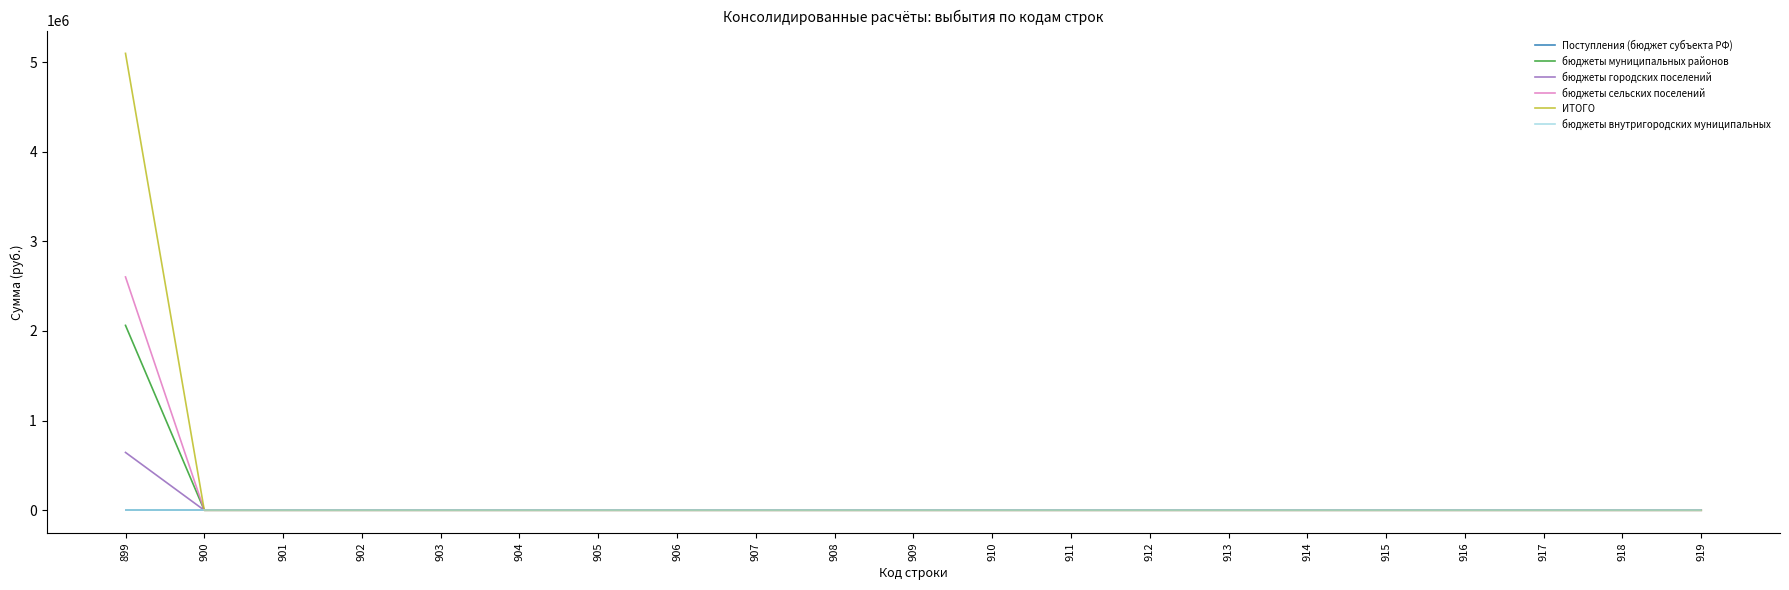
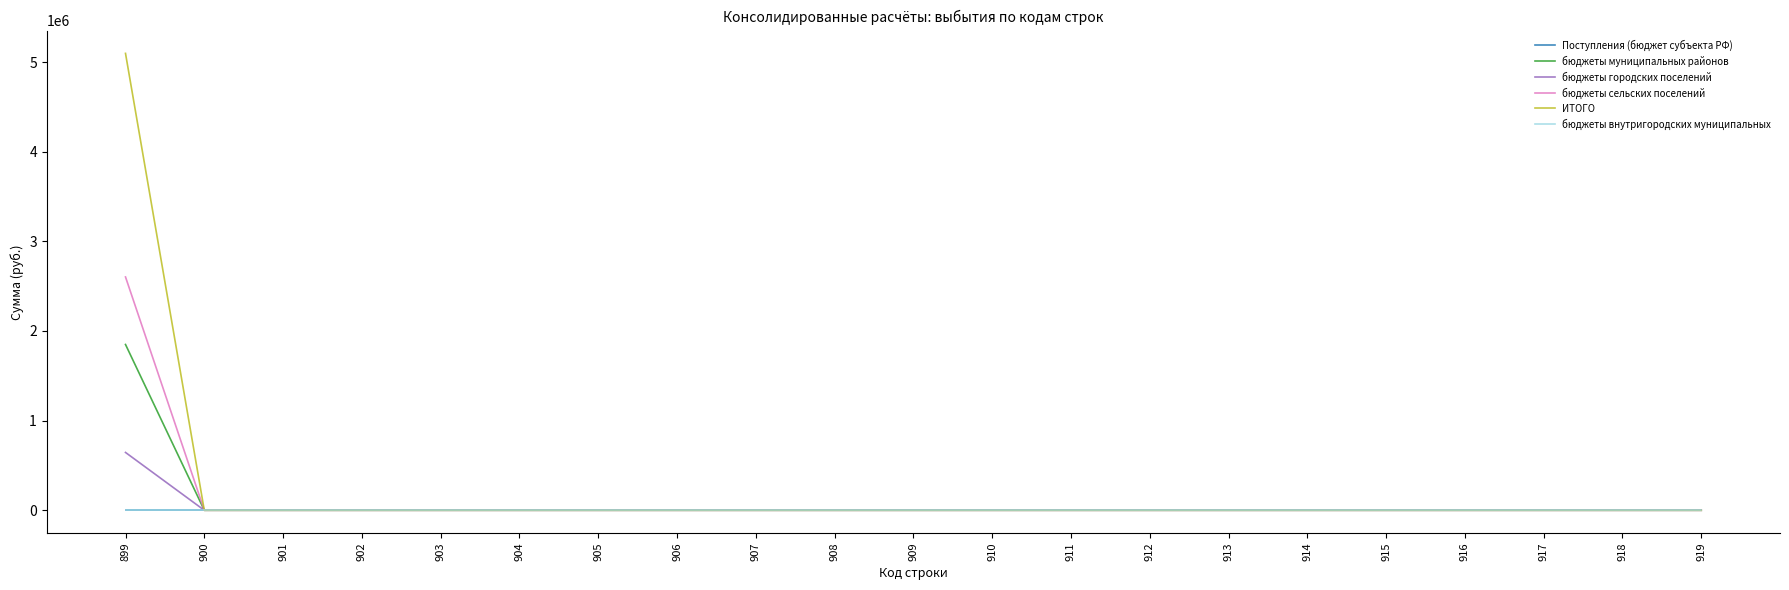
бюджеты муниципальных районов, 899: 2100000 -> 1800000
